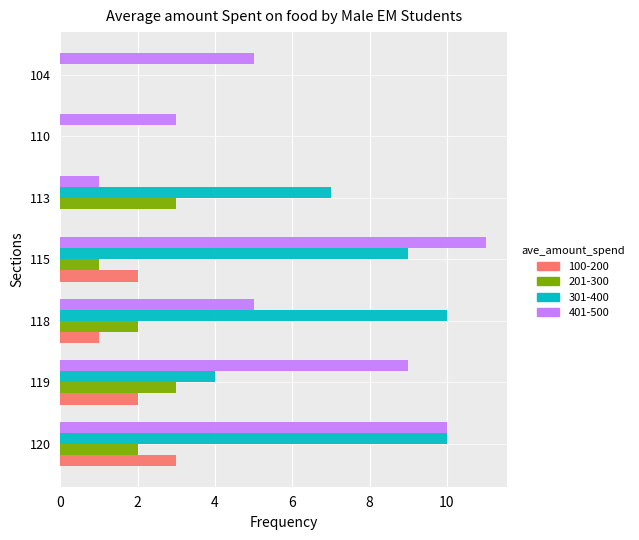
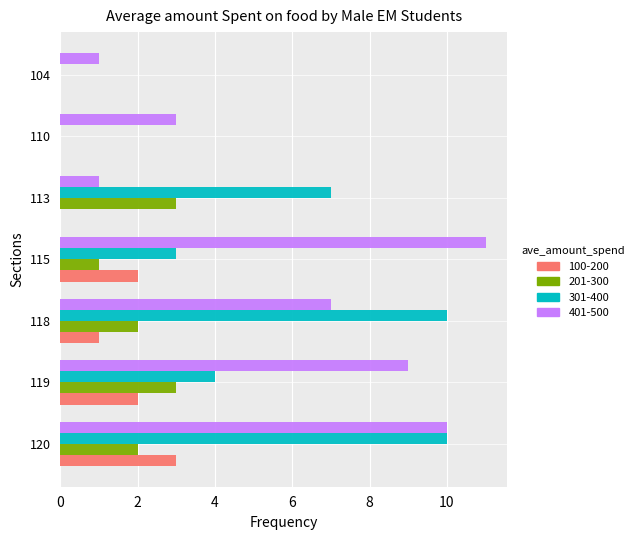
401-500, 104: 5 -> 1
301-400, 115: 9 -> 3
401-500, 118: 5 -> 7
